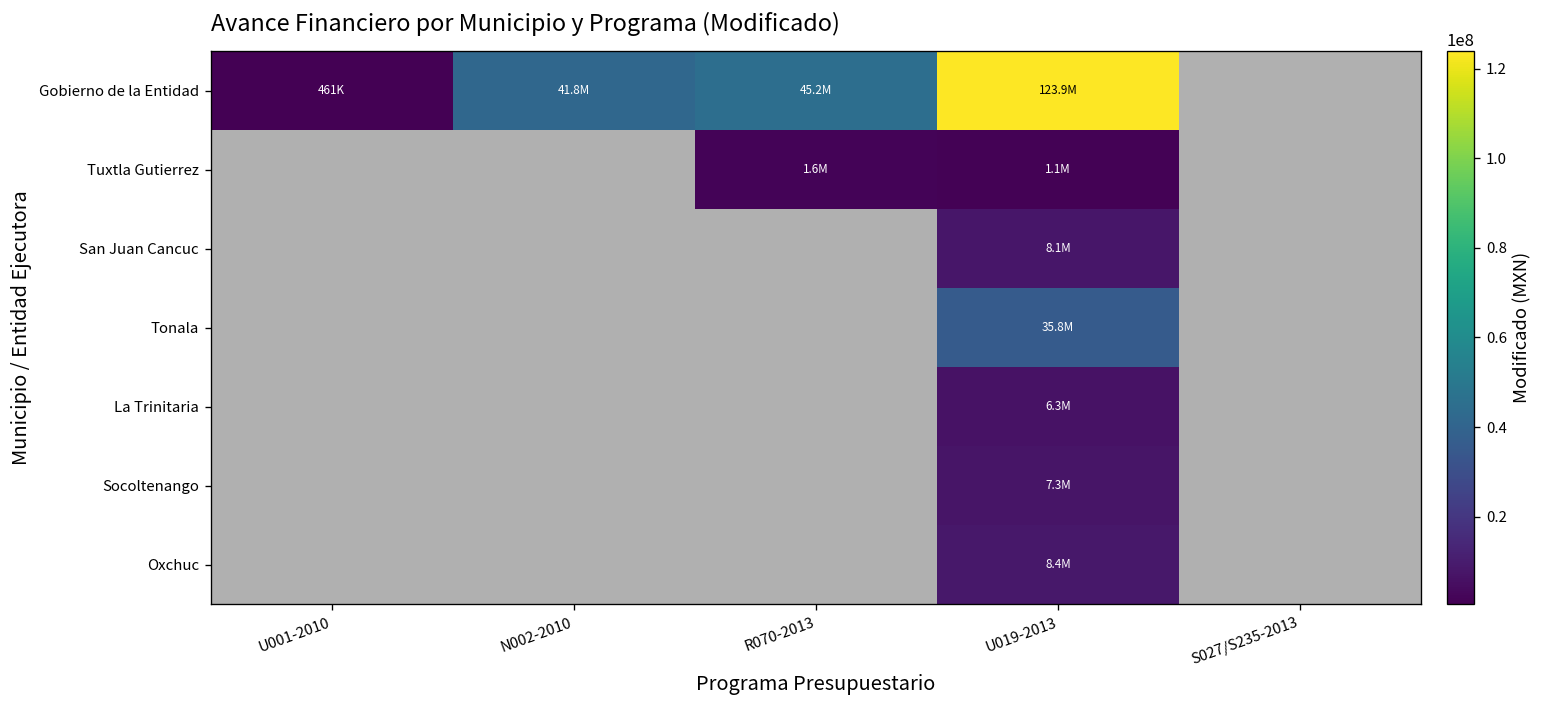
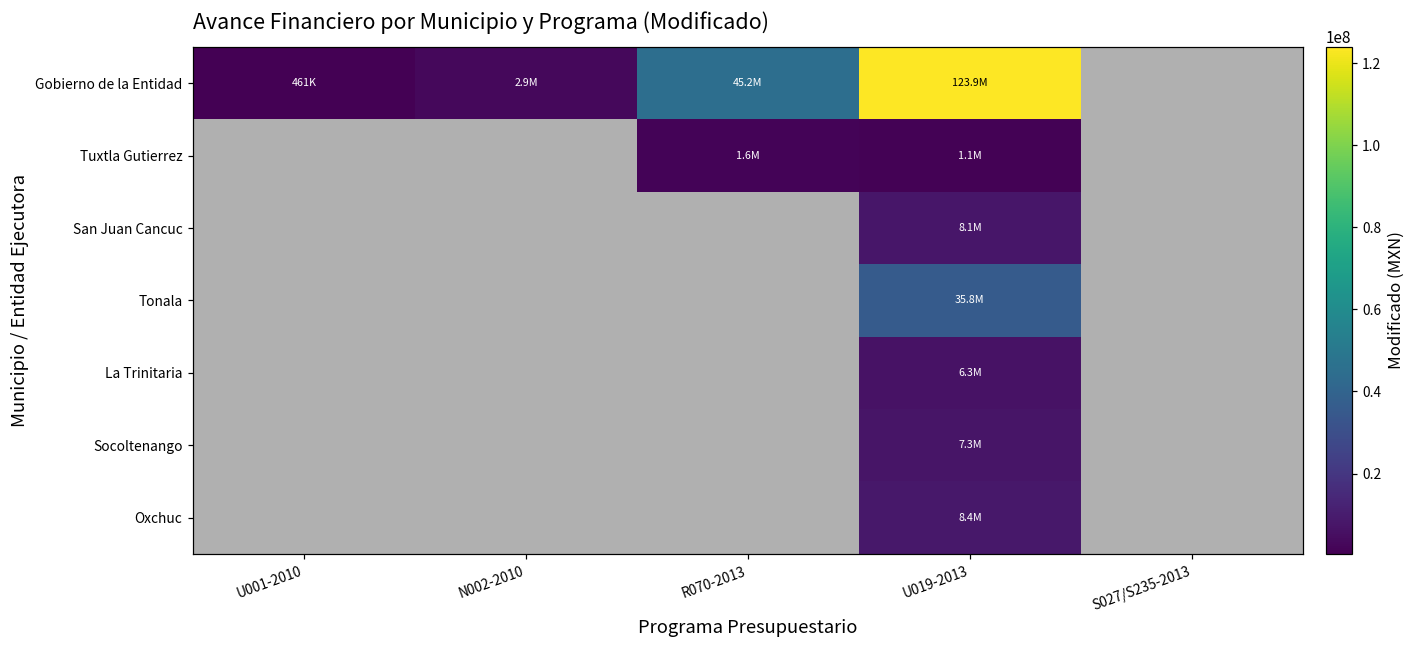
Gobierno de la Entidad, N002-2010: 41.8M -> 2.9M
